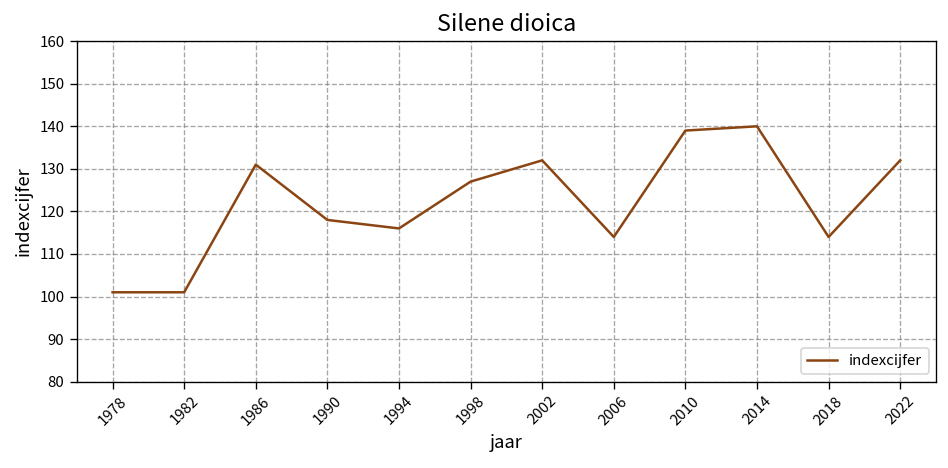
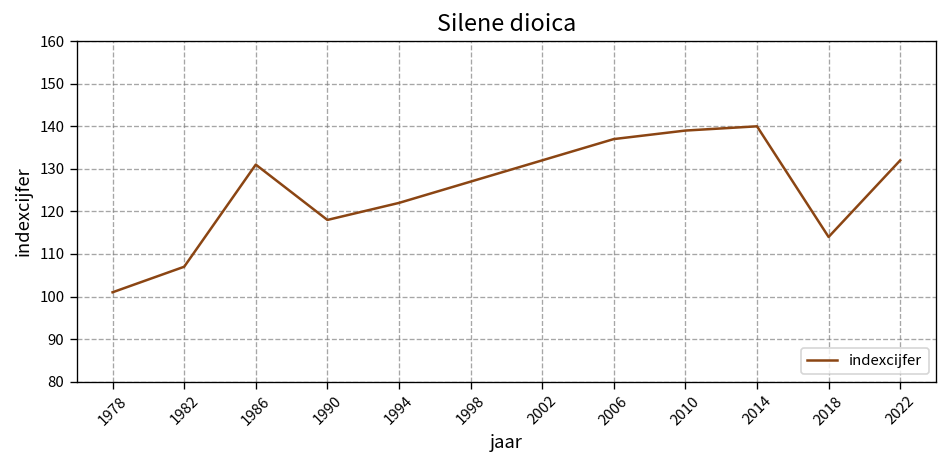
1982: 101 -> 107
1994: 116 -> 122
2006: 114 -> 137
